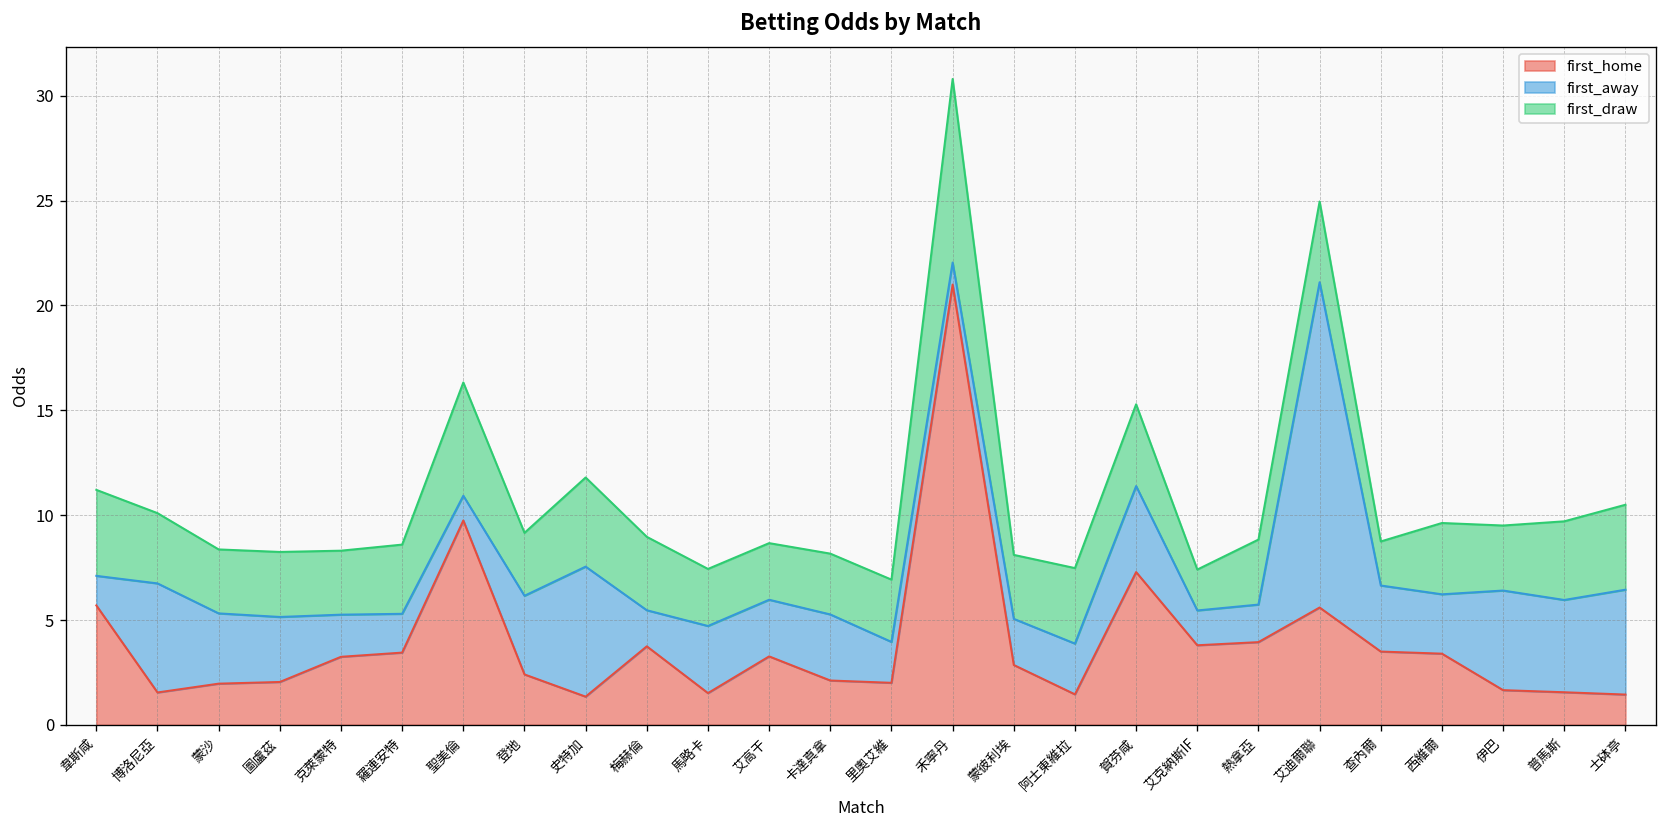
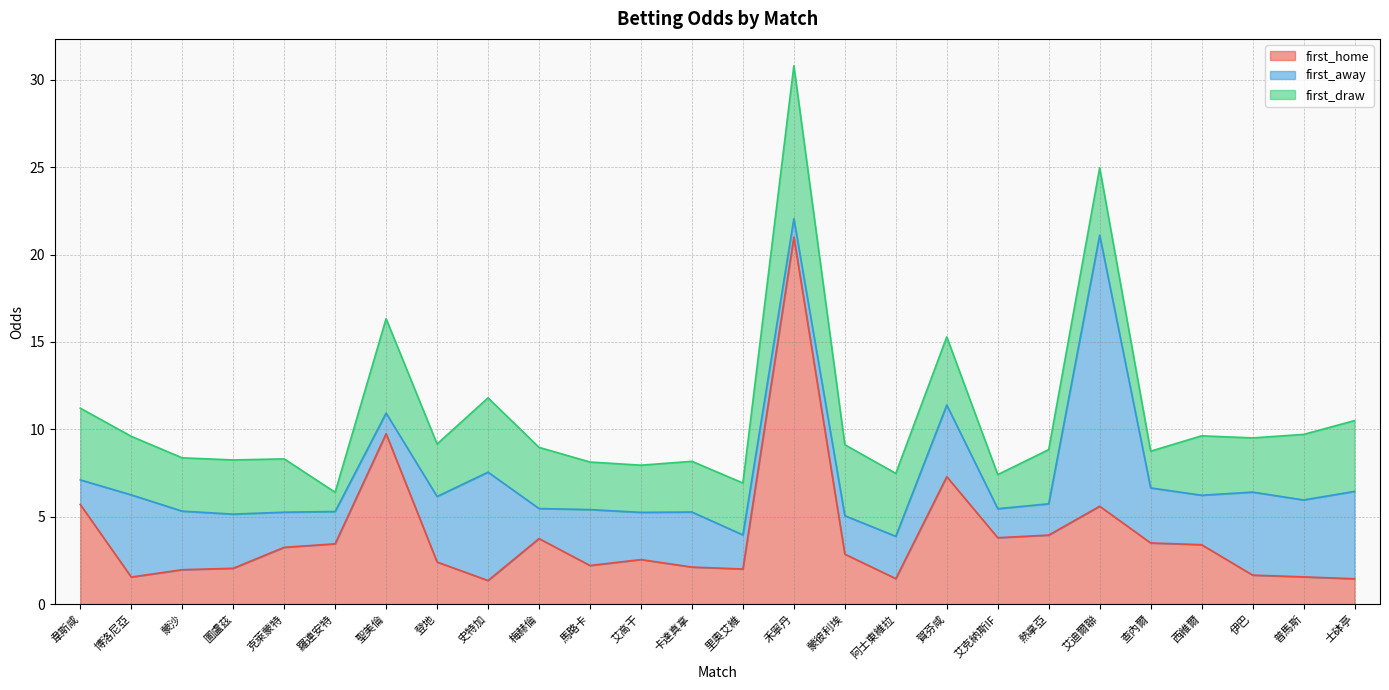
first_away, 博洛尼亞: 5.2 -> 4.7
first_draw, 羅連安特: 3.3 -> 1.1
first_home, 馬略卡: 1.5 -> 2.2
first_home, 艾高干: 3.3 -> 2.6
first_draw, 蒙彼利埃: 3.0 -> 4.1
